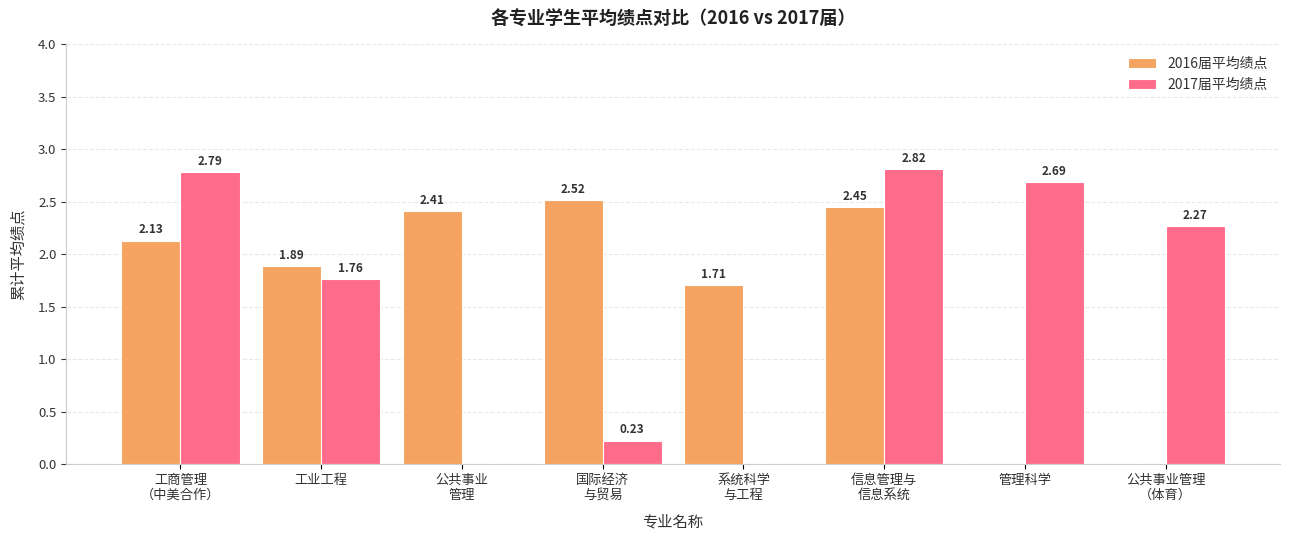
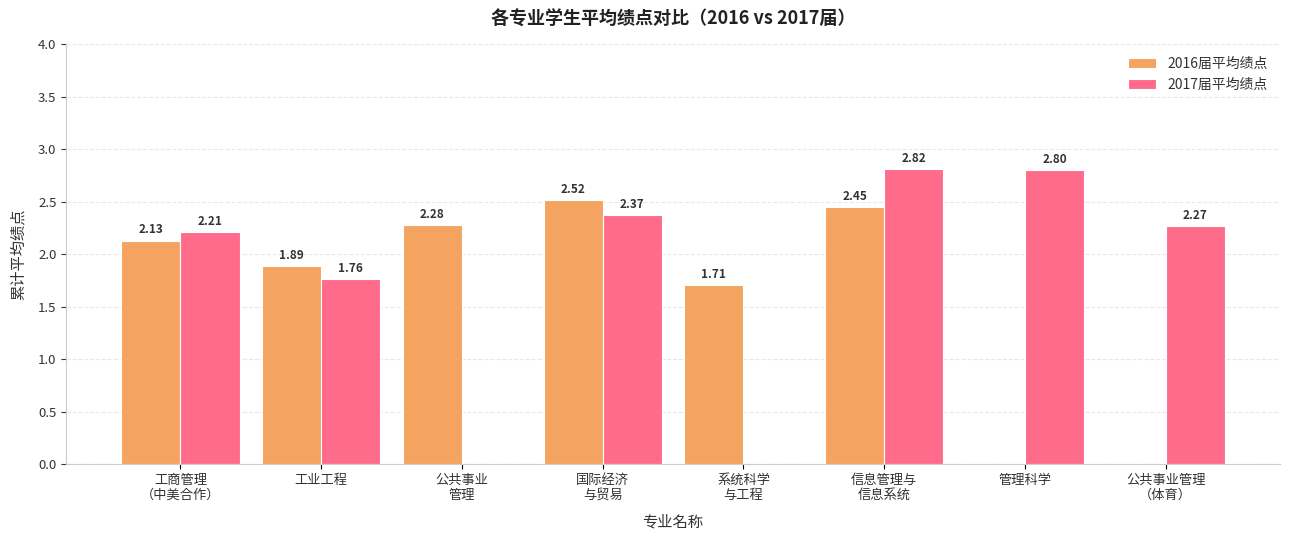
2017届平均绩点, 工商管理 （中美合作）: 2.79 -> 2.21
2016届平均绩点, 公共事业 管理: 2.41 -> 2.28
2017届平均绩点, 国际经济 与贸易: 0.23 -> 2.37
2017届平均绩点, 管理科学: 2.69 -> 2.80
